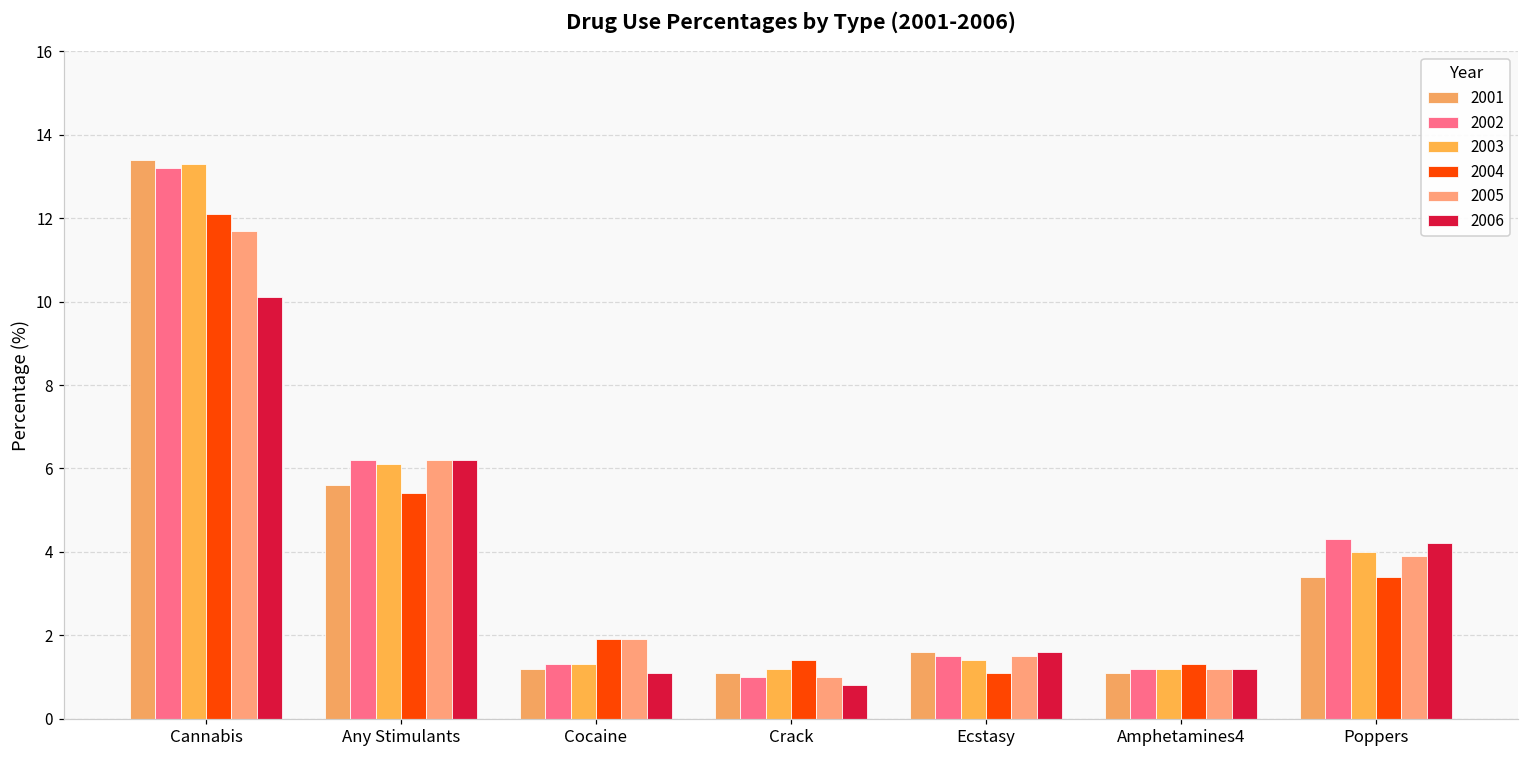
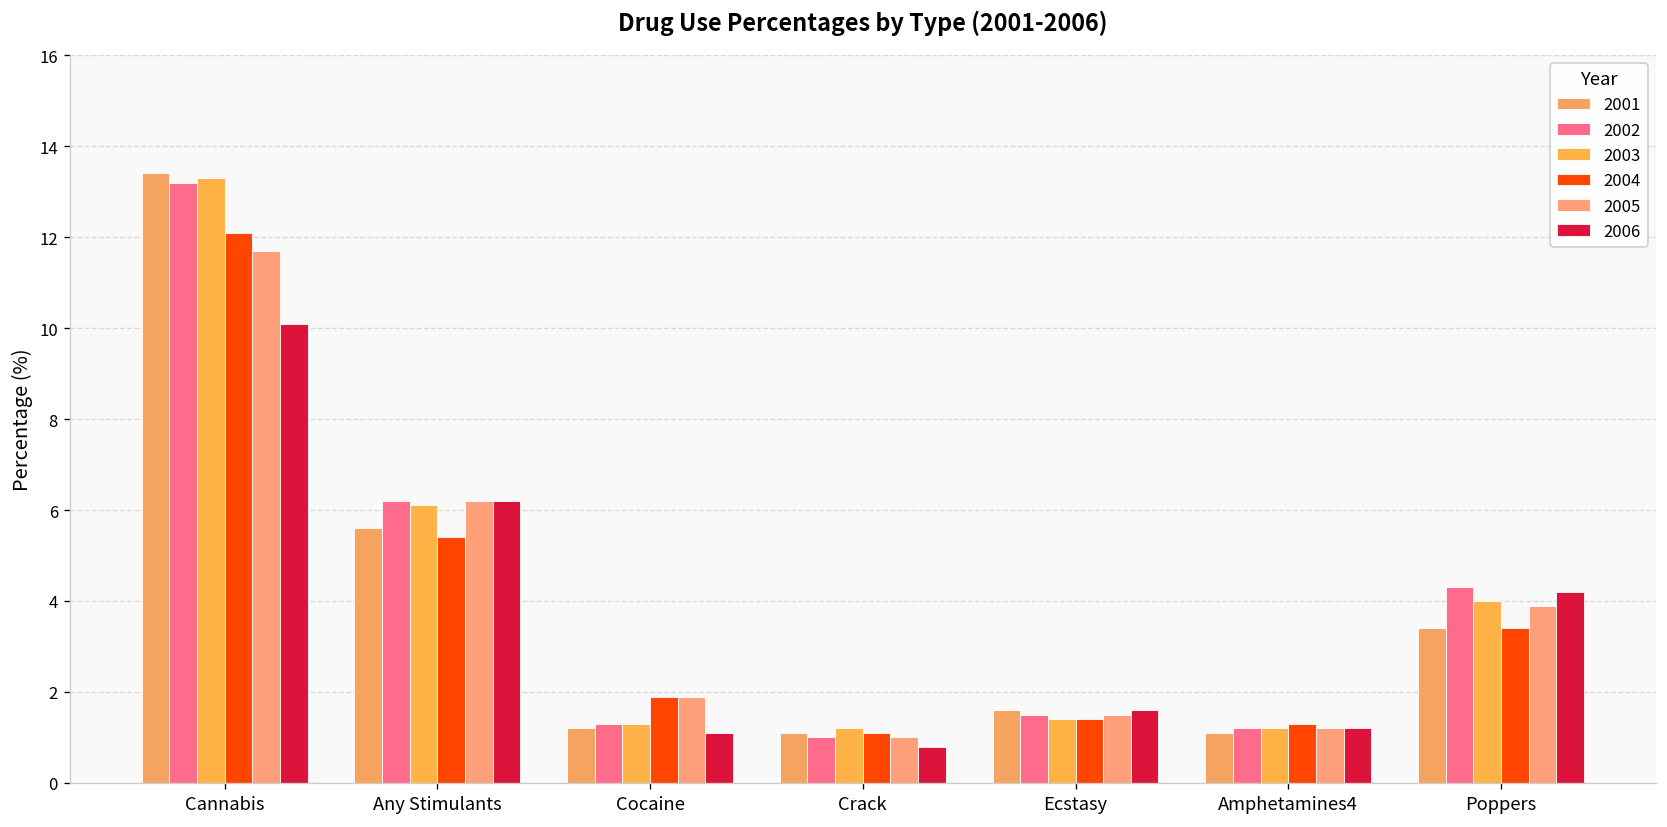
2004, Crack: 1.4 -> 1.1
2004, Ecstasy: 1.1 -> 1.4
